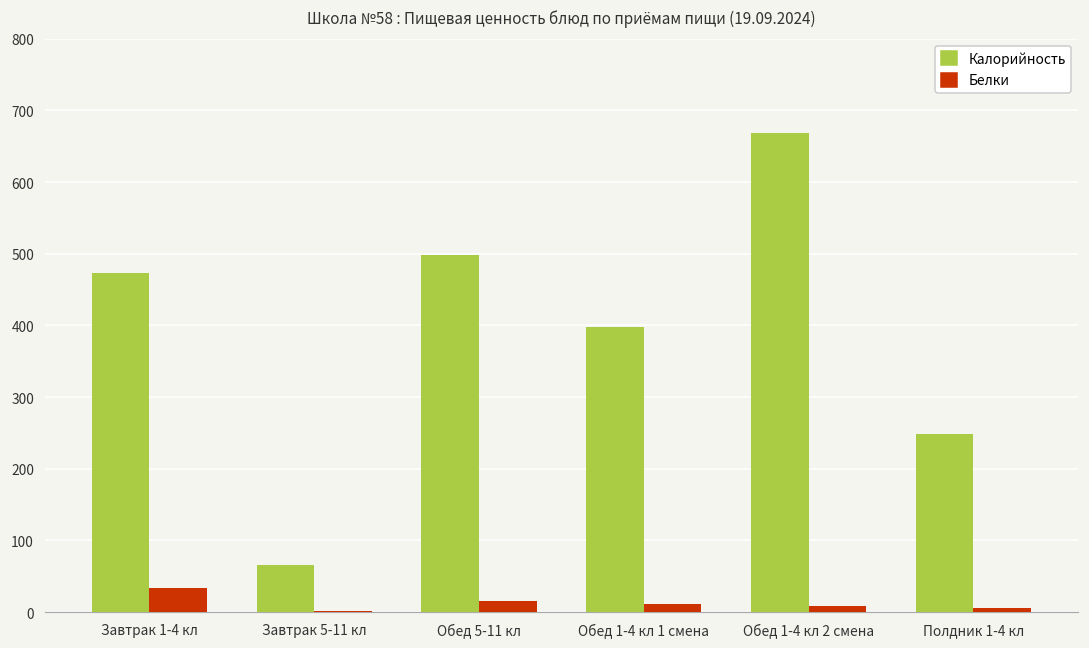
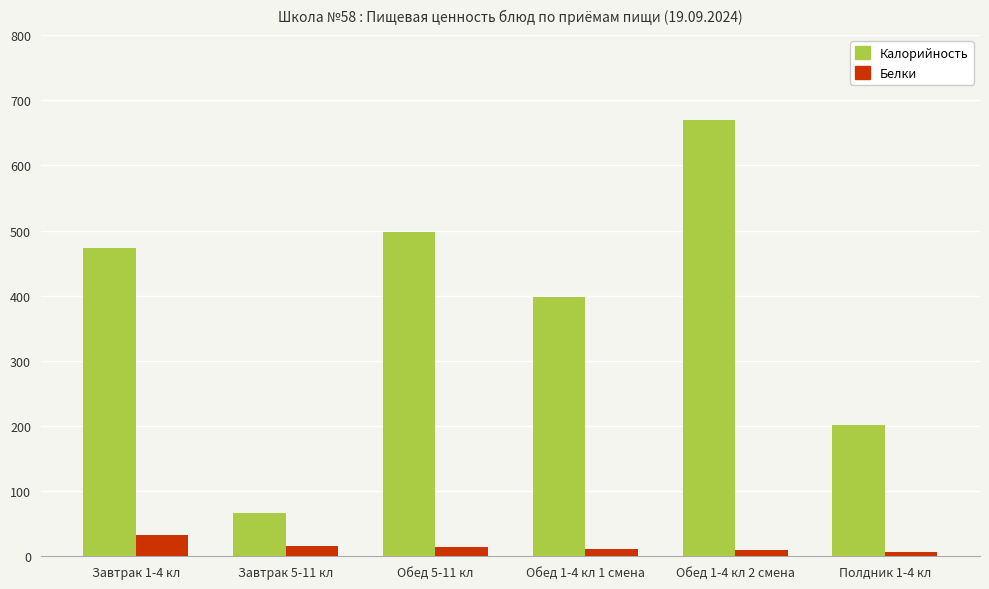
Белки, Завтрак 5-11 кл: 0 -> 20
Калорийность, Полдник 1-4 кл: 250 -> 200
